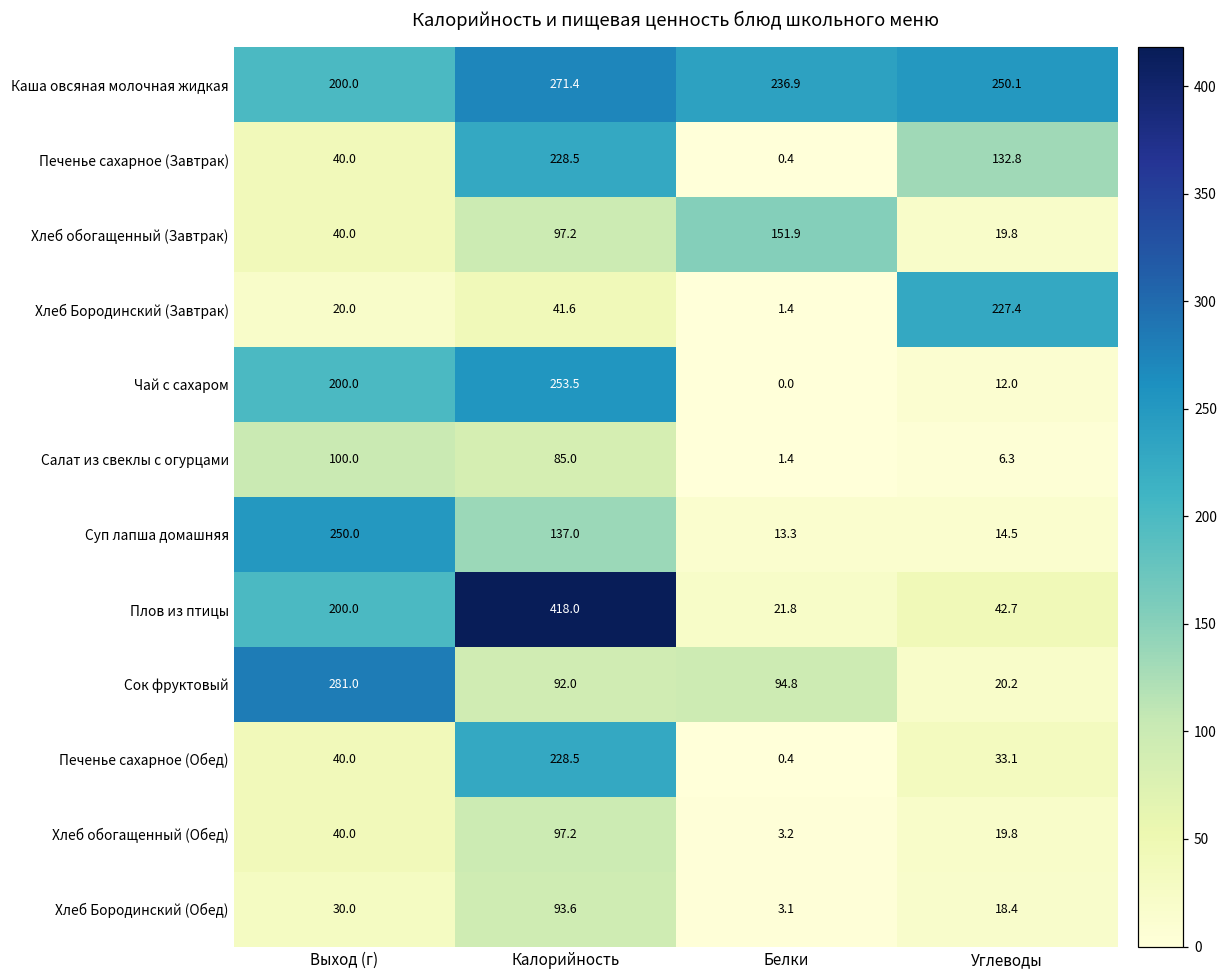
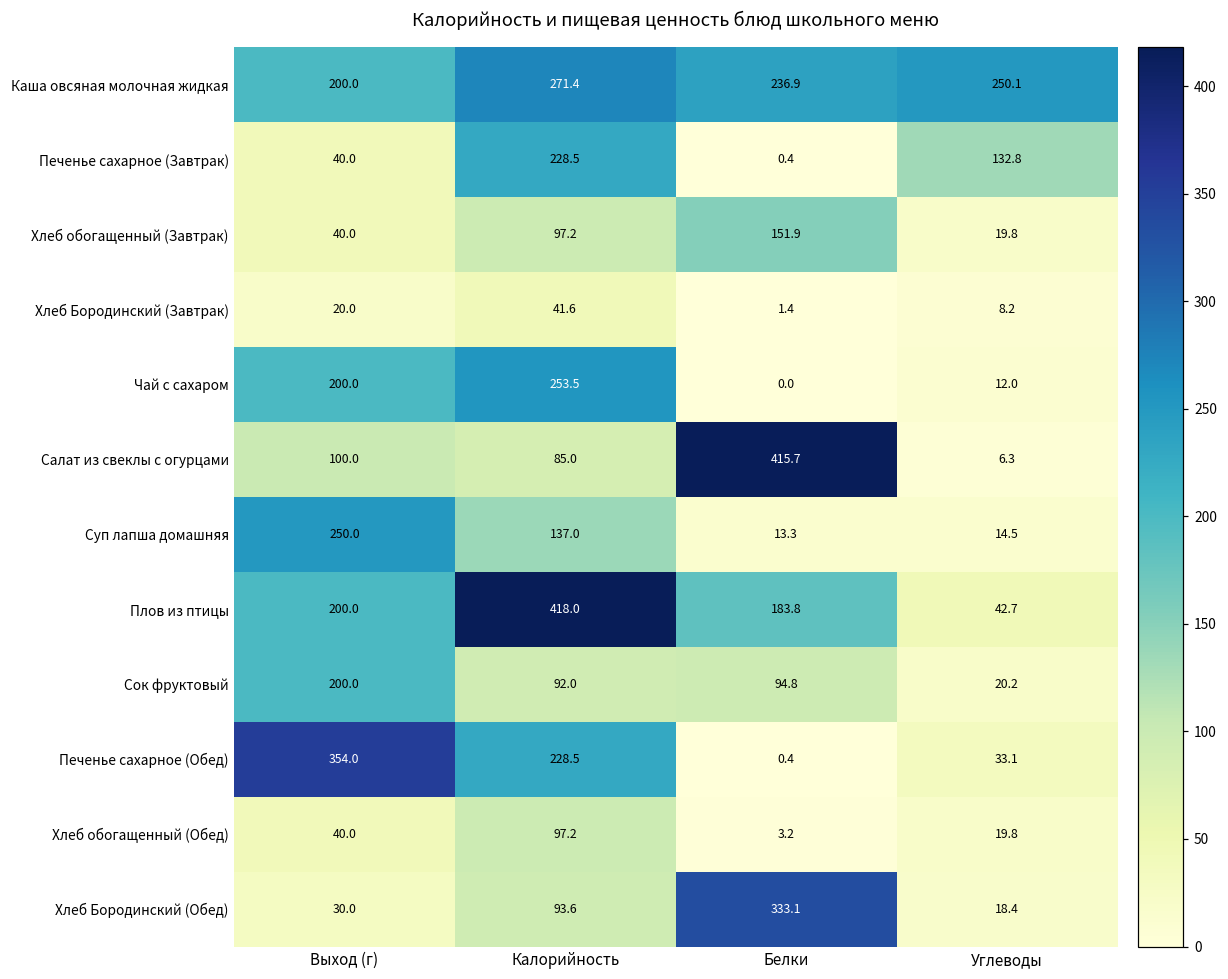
Хлеб Бородинский (Завтрак), Углеводы: 227.4 -> 8.2
Салат из свеклы с огурцами, Белки: 1.4 -> 415.7
Плов из птицы, Белки: 21.8 -> 183.8
Сок фруктовый, Выход (г): 281.0 -> 200.0
Печенье сахарное (Обед), Выход (г): 40.0 -> 354.0
Хлеб Бородинский (Обед), Белки: 3.1 -> 333.1
